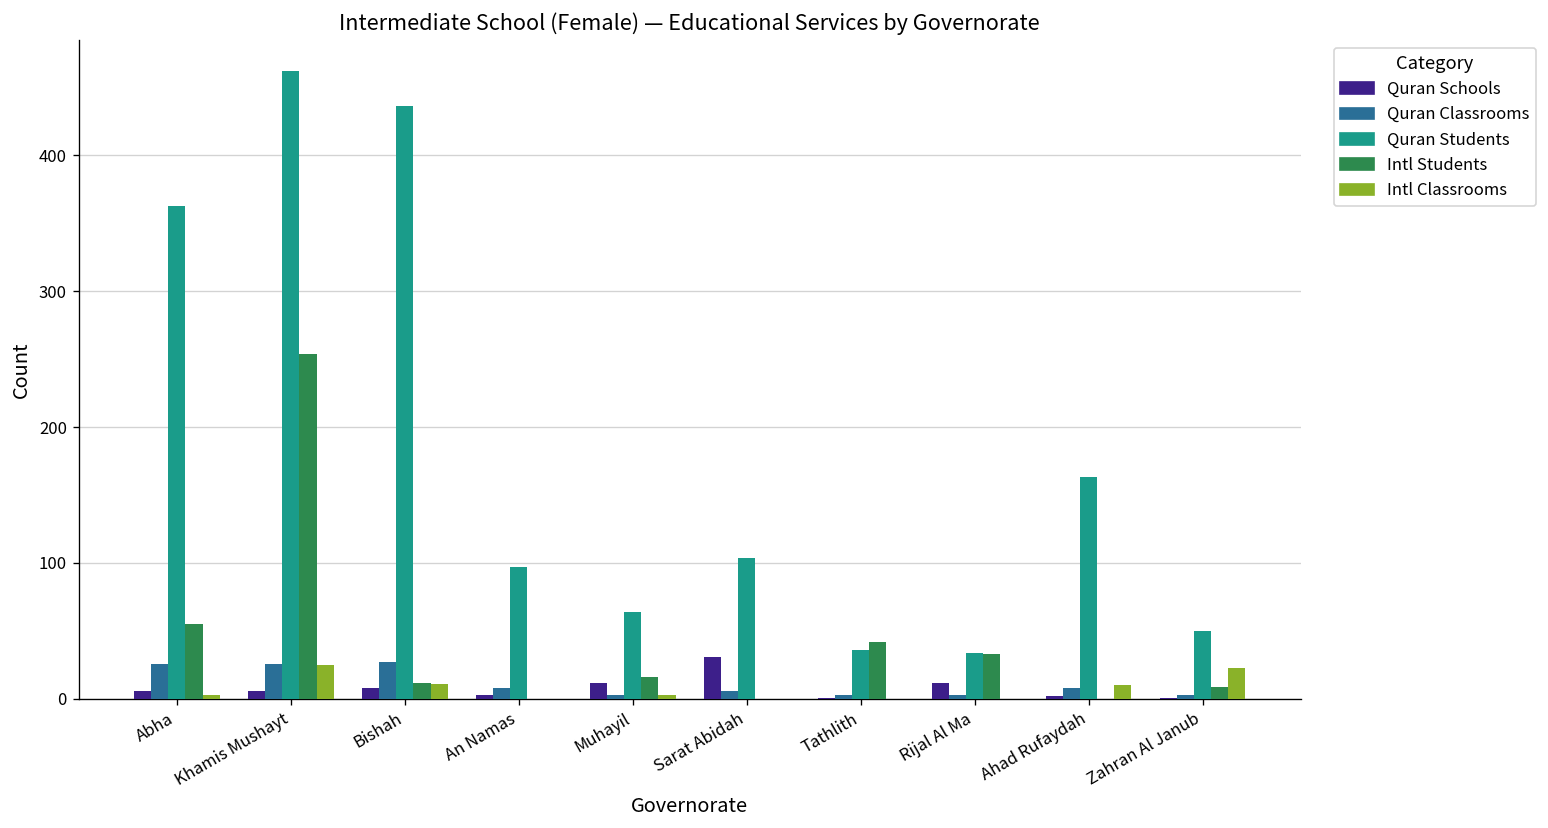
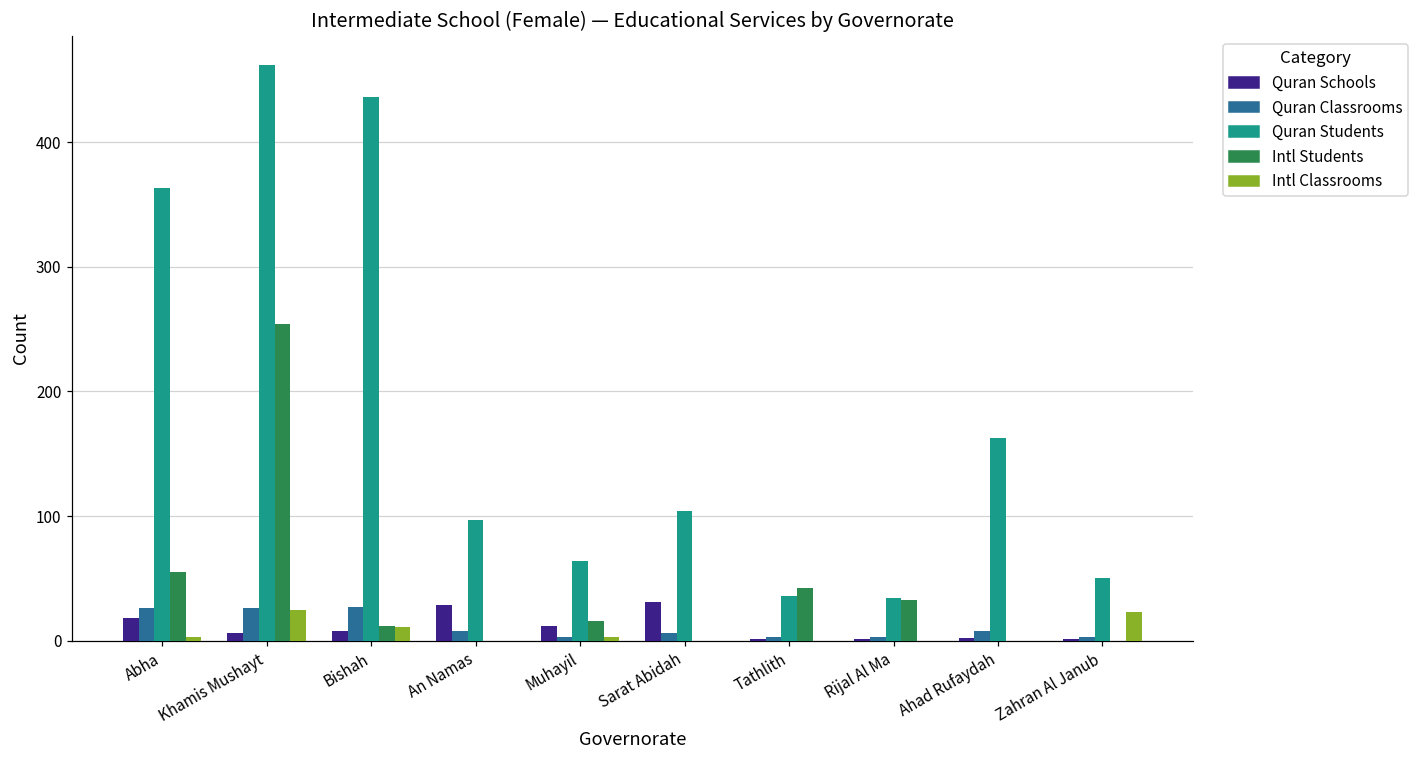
Quran Schools, Abha: 6 -> 18
Quran Schools, An Namas: 3 -> 29
Quran Schools, Rijal Al Ma: 12 -> 1
Intl Classrooms, Ahad Rufaydah: 10 -> 0
Intl Students, Zahran Al Janub: 9 -> 0
